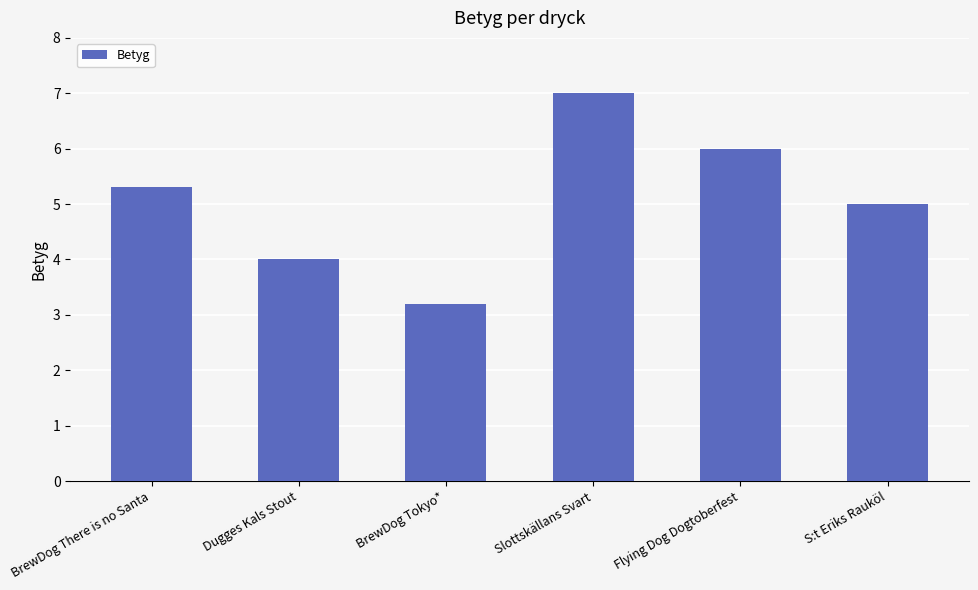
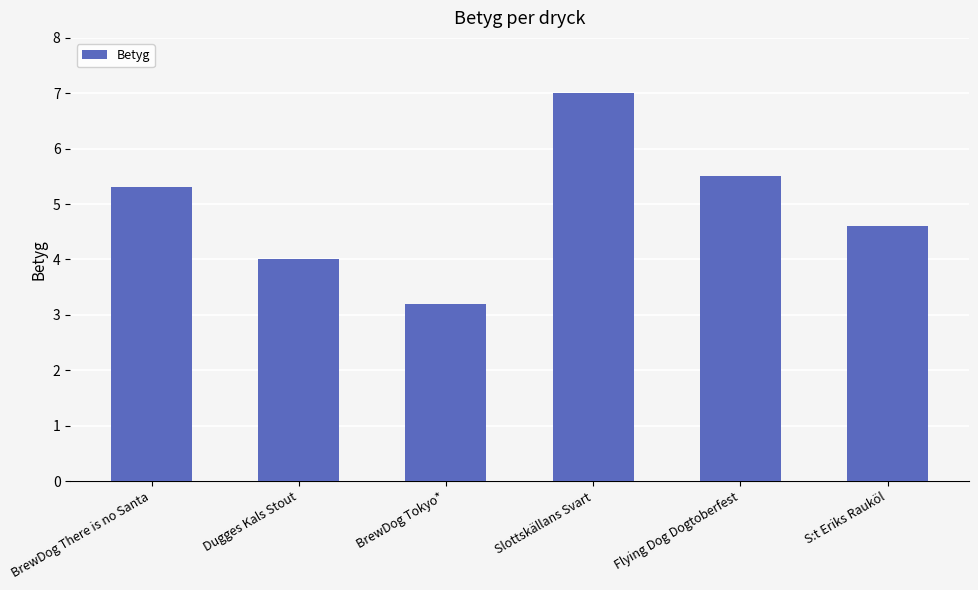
Flying Dog Dogtoberfest: 6.0 -> 5.5
S:t Eriks Rauköl: 5.0 -> 4.6
